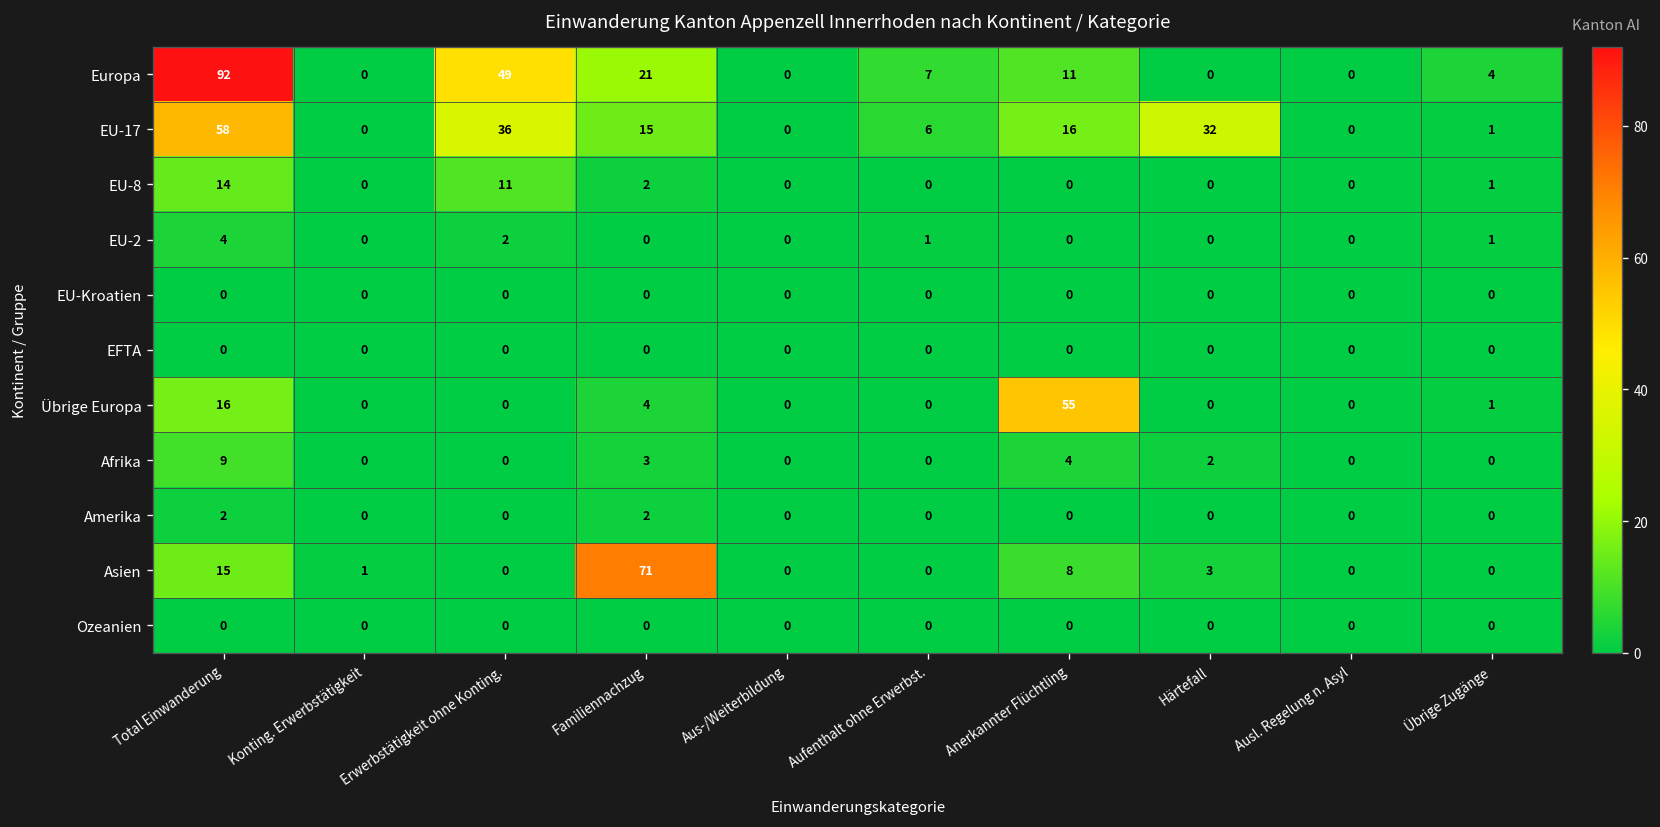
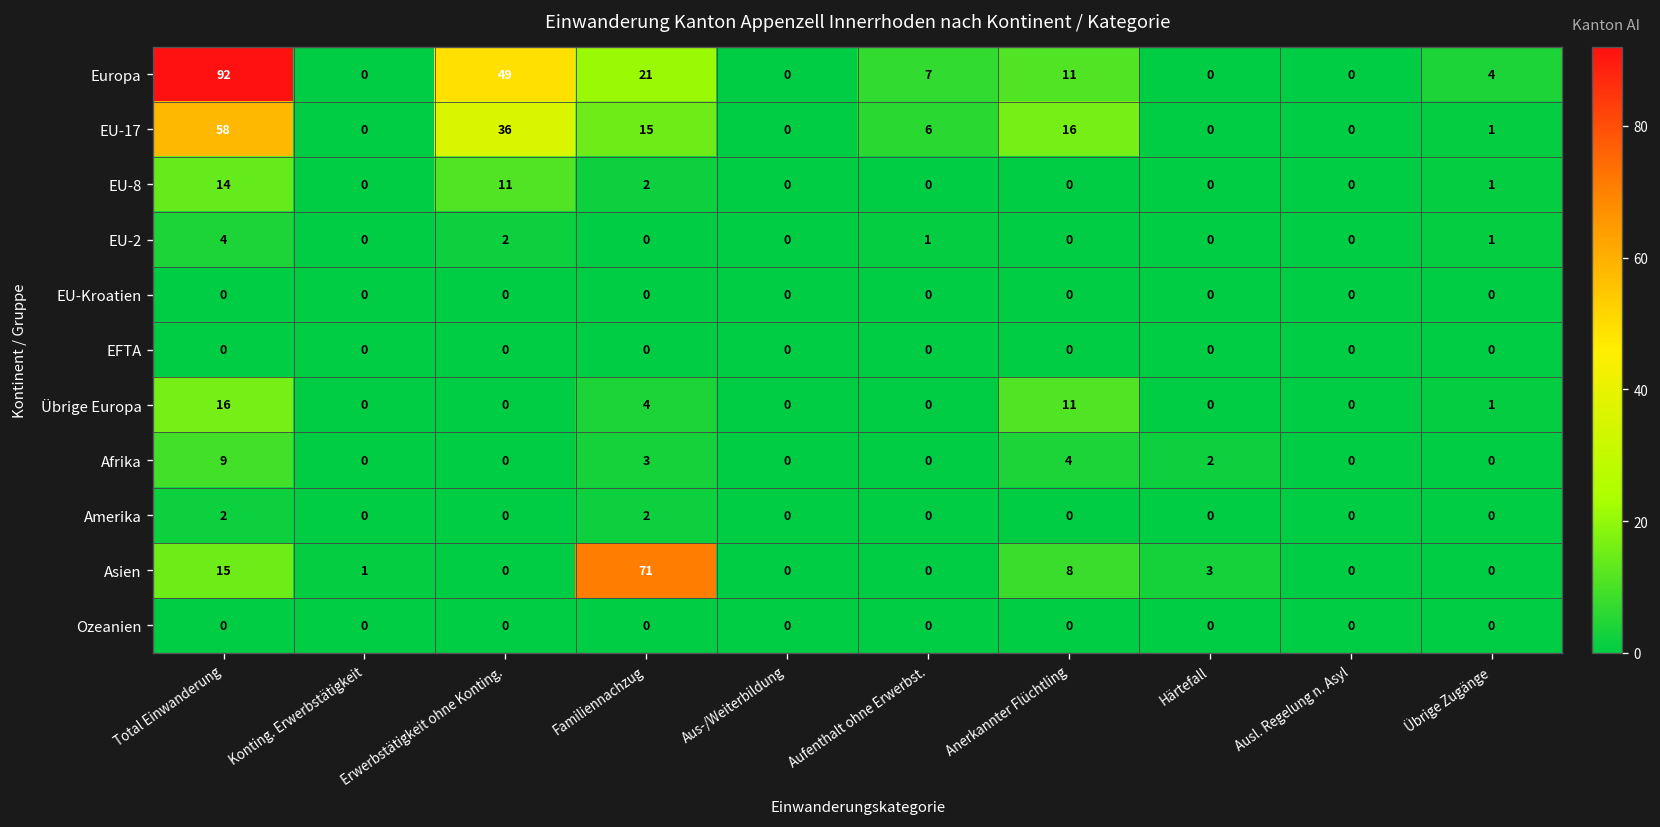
EU-17, Härtefall: 32 -> 0
Übrige Europa, Anerkannter Flüchtling: 55 -> 11
